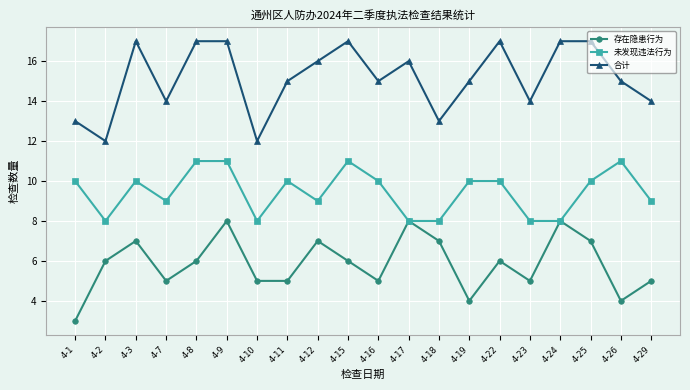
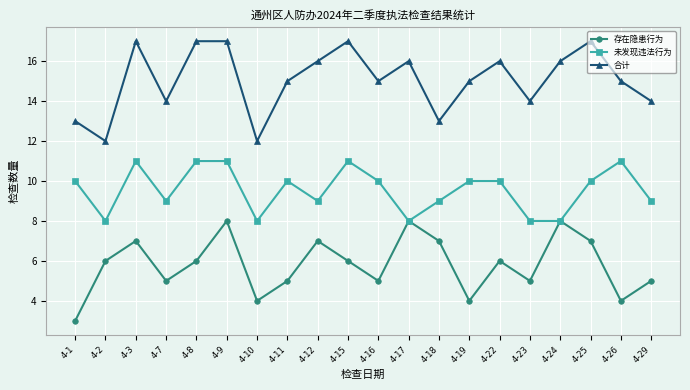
未发现违法行为, 4-3: 10 -> 11
存在隐患行为, 4-10: 5 -> 4
未发现违法行为, 4-18: 8 -> 9
合计, 4-22: 17 -> 16
合计, 4-24: 17 -> 16
